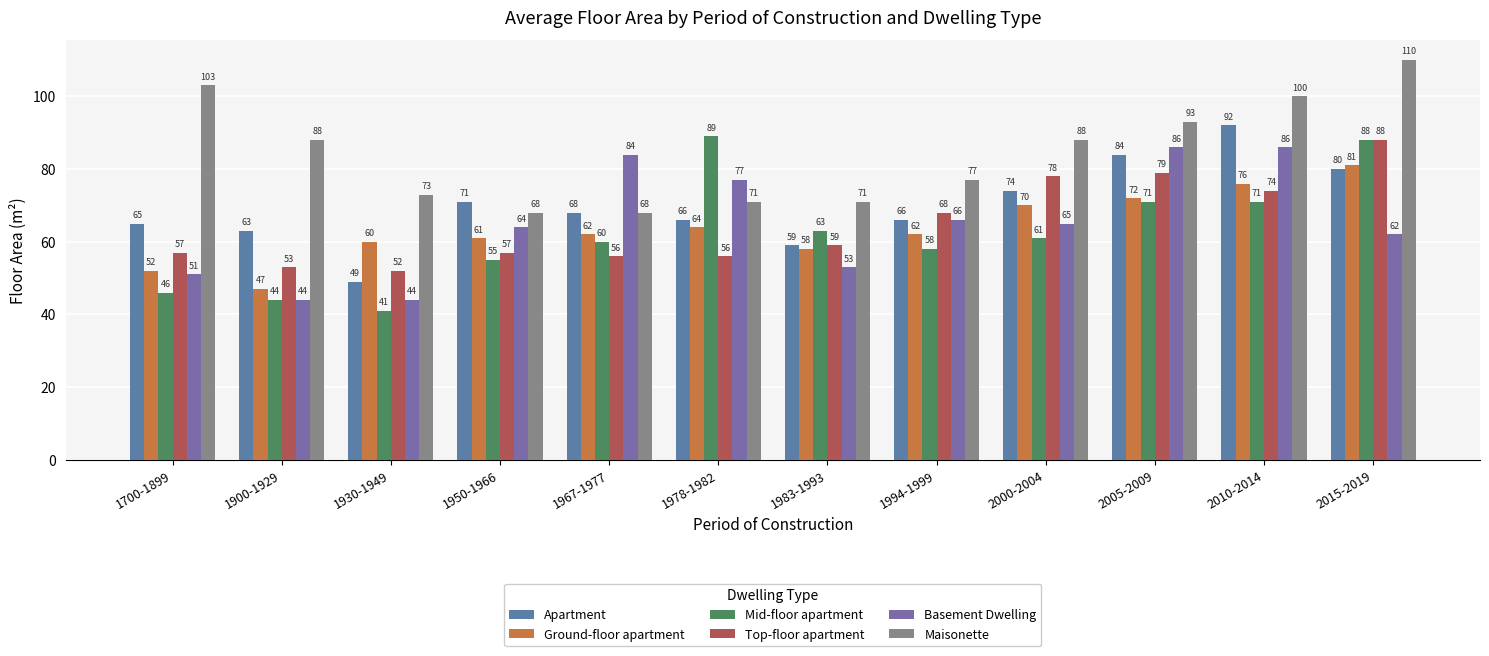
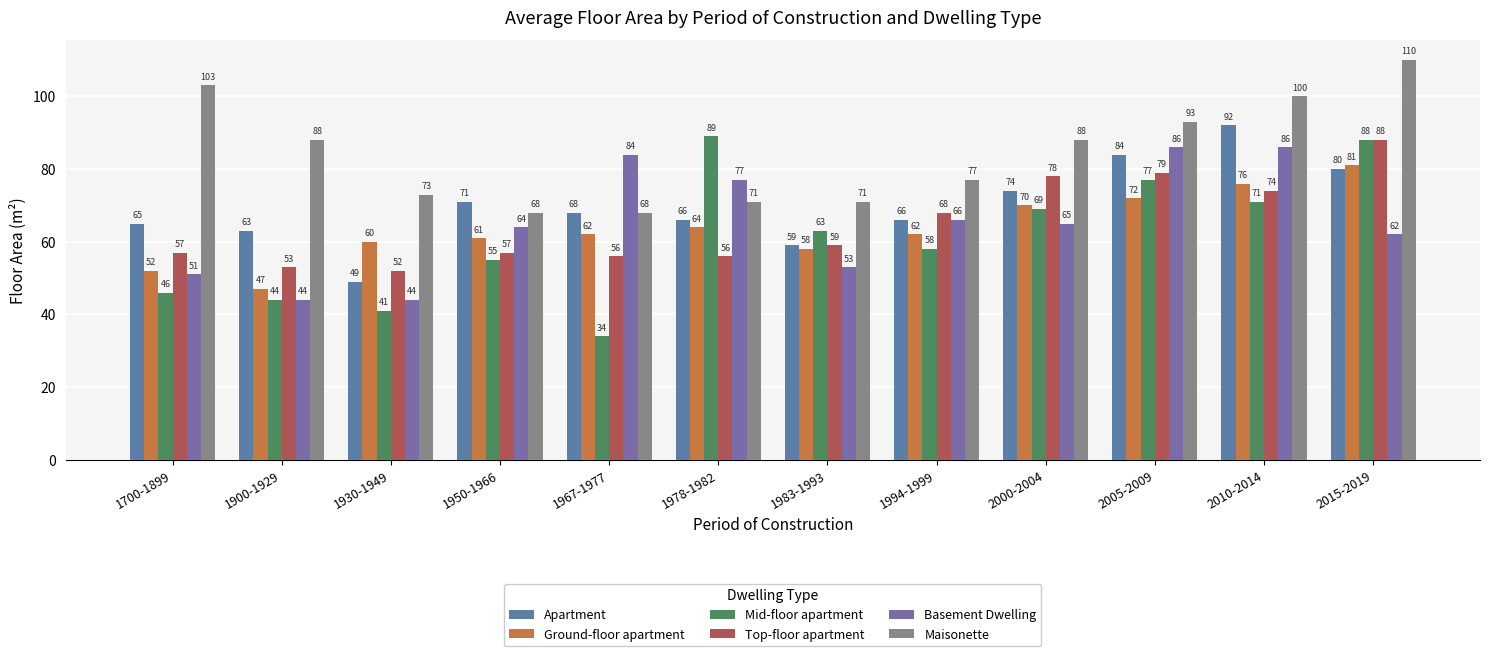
Mid-floor apartment, 1967-1977: 60 -> 34
Mid-floor apartment, 2000-2004: 61 -> 69
Mid-floor apartment, 2005-2009: 71 -> 77
